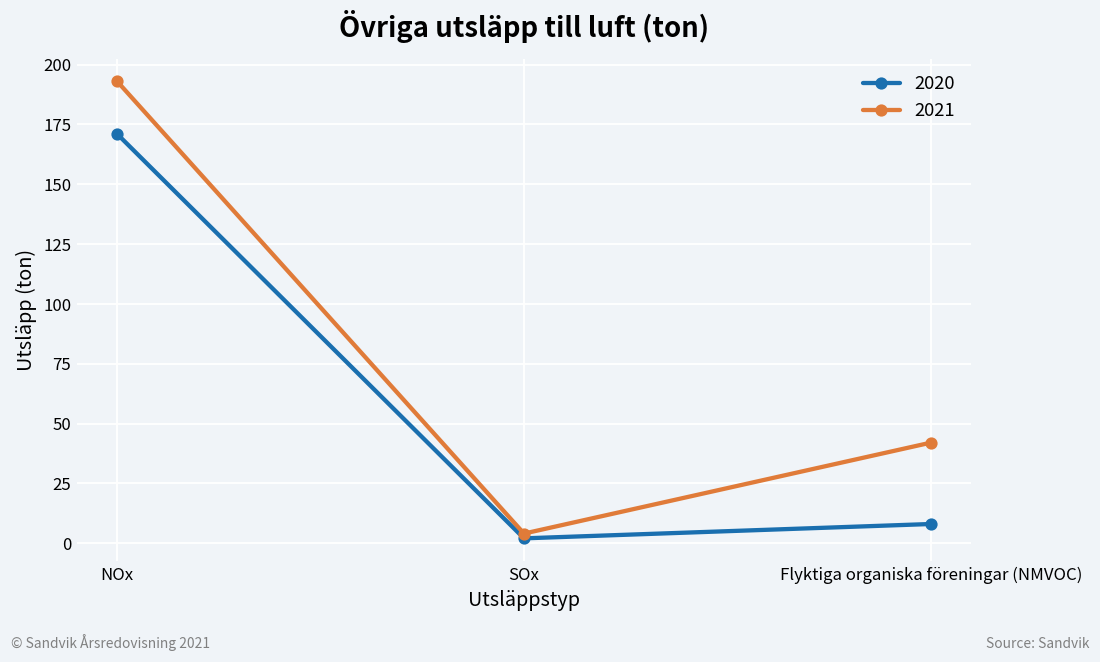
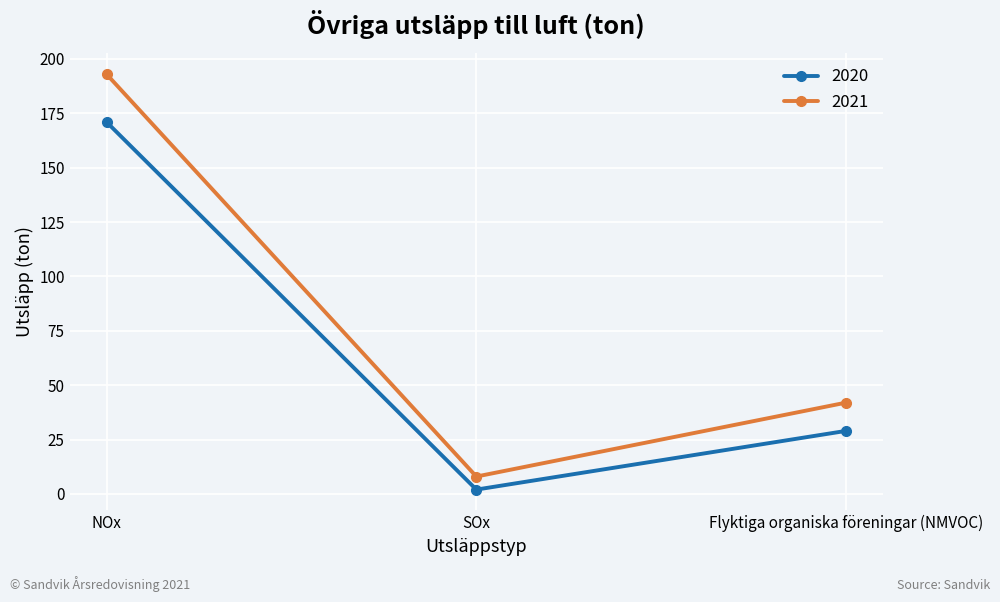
2021, SOx: 4 -> 8
2020, Flyktiga organiska föreningar (NMVOC): 8 -> 29
